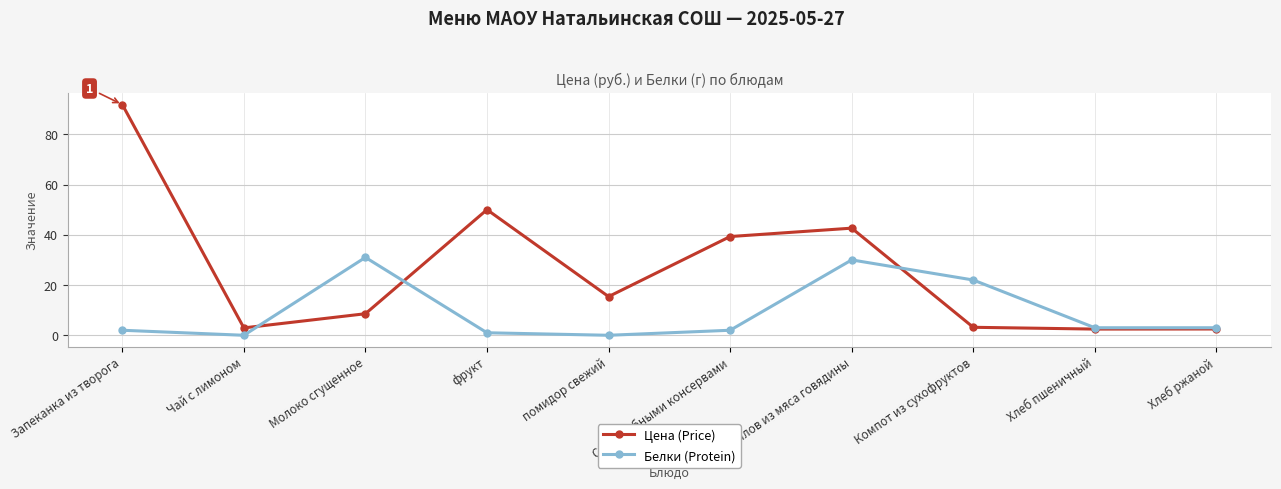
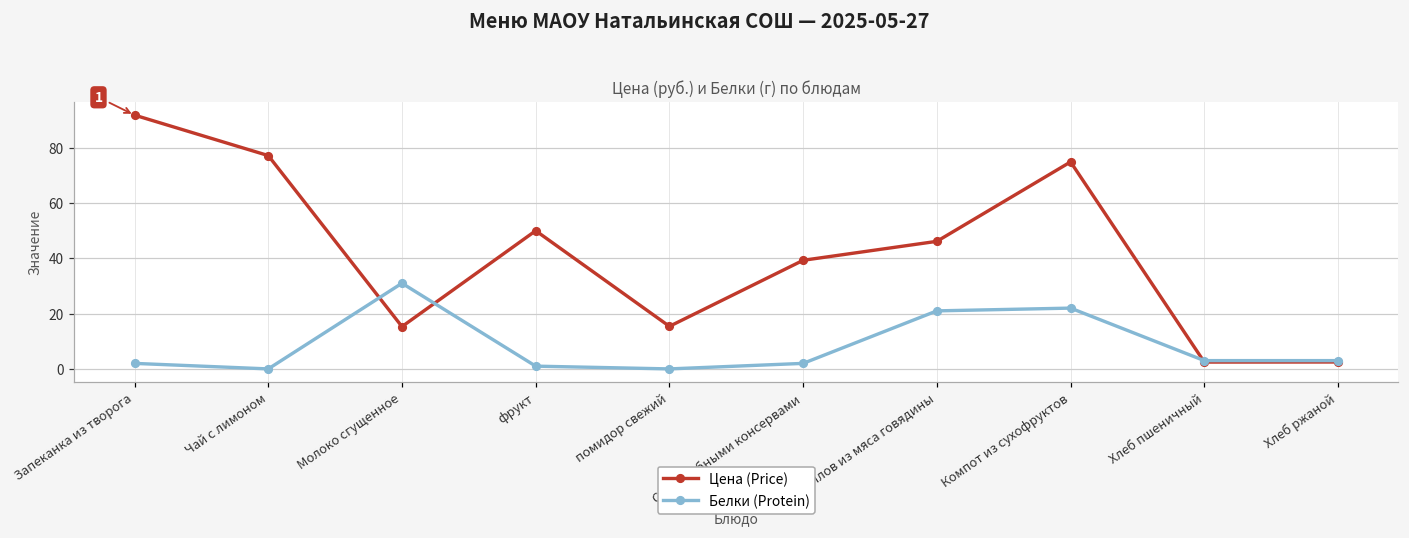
Цена (Price), Чай с лимоном: 3 -> 77
Цена (Price), Молоко сгущенное: 9 -> 15
Цена (Price), Плов из мяса говядины: 43 -> 46
Белки (Protein), Плов из мяса говядины: 30 -> 21
Цена (Price), Компот из сухофруктов: 3 -> 75
